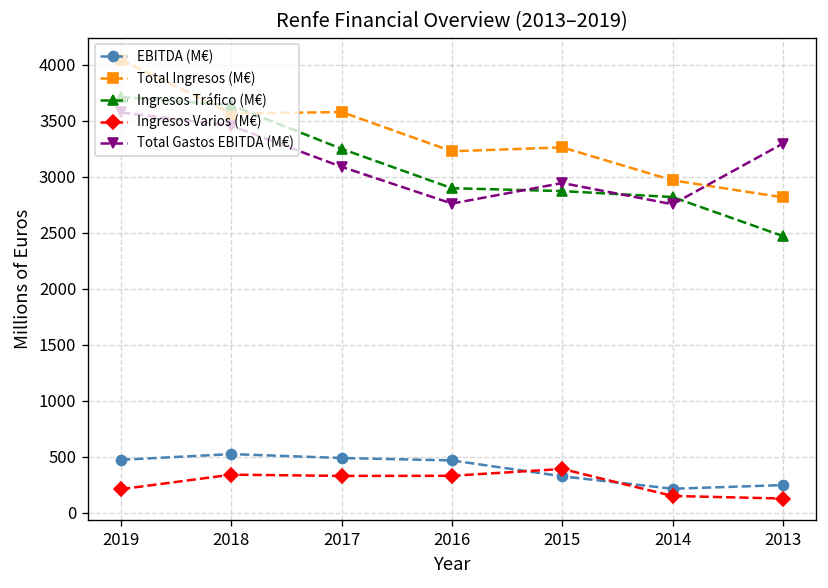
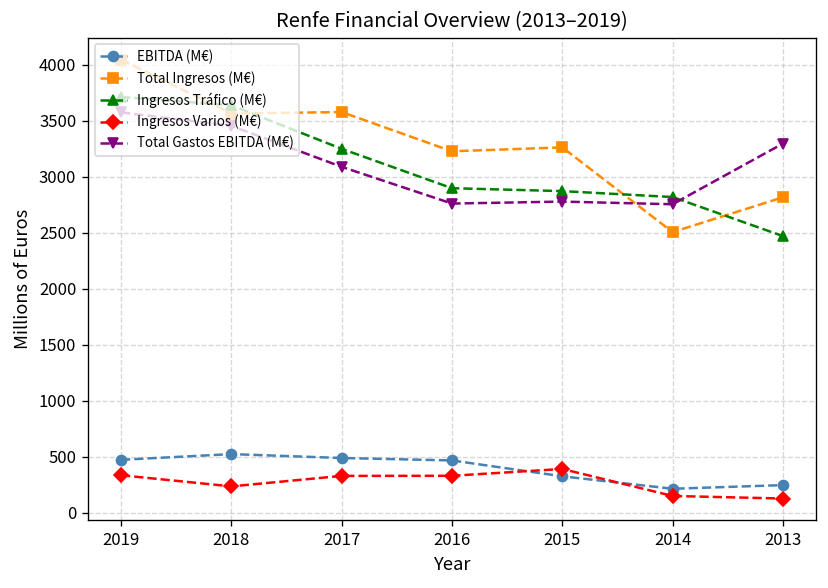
Ingresos Varios (M€), 2019: 200 -> 300
Ingresos Varios (M€), 2018: 300 -> 200
Total Gastos EBITDA (M€), 2015: 2900 -> 2800
Total Ingresos (M€), 2014: 3000 -> 2500
